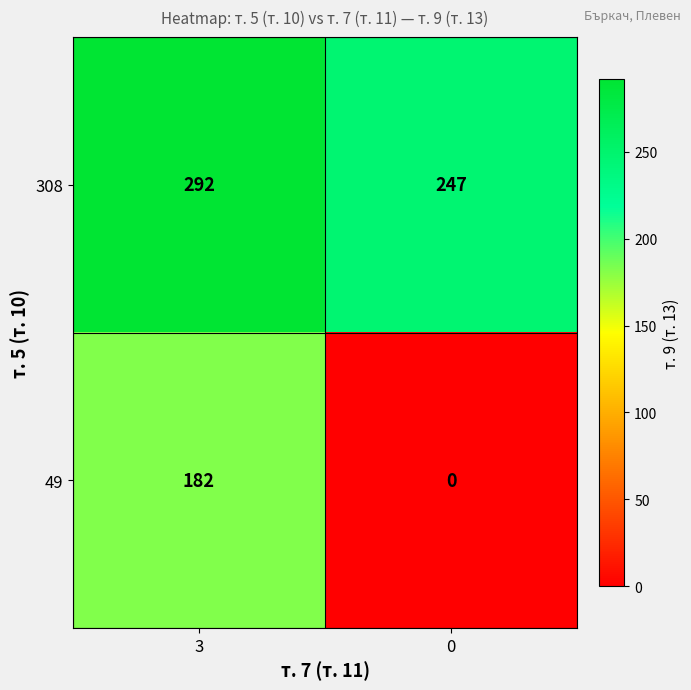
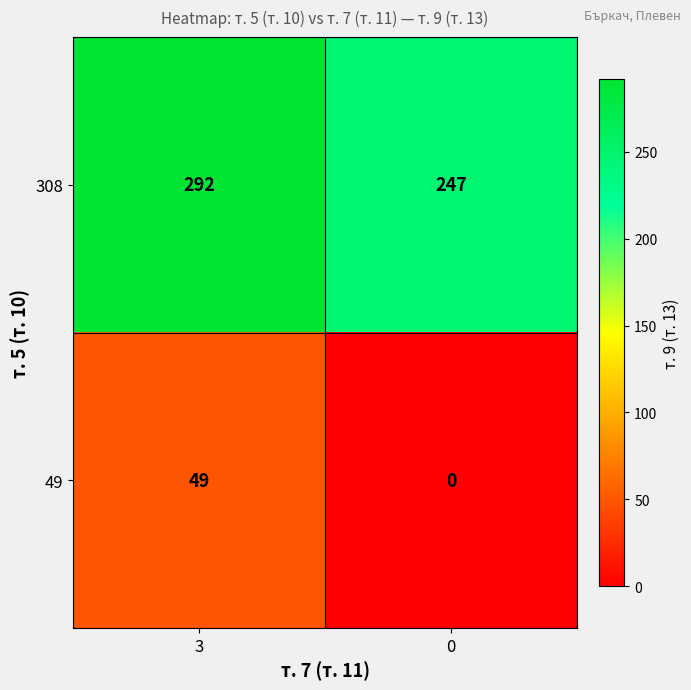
49, 3: 182 -> 49
